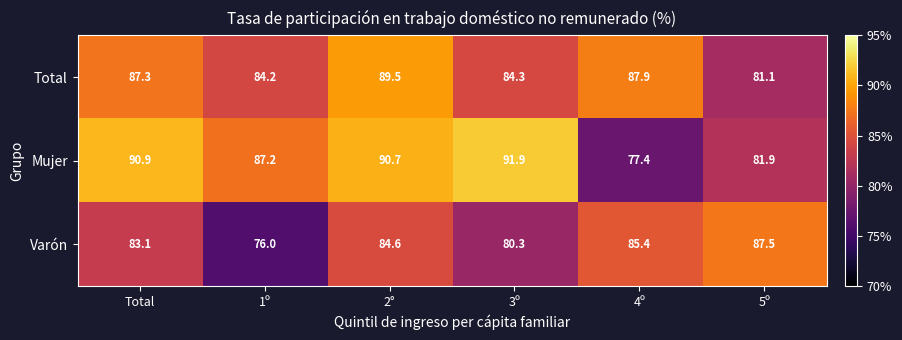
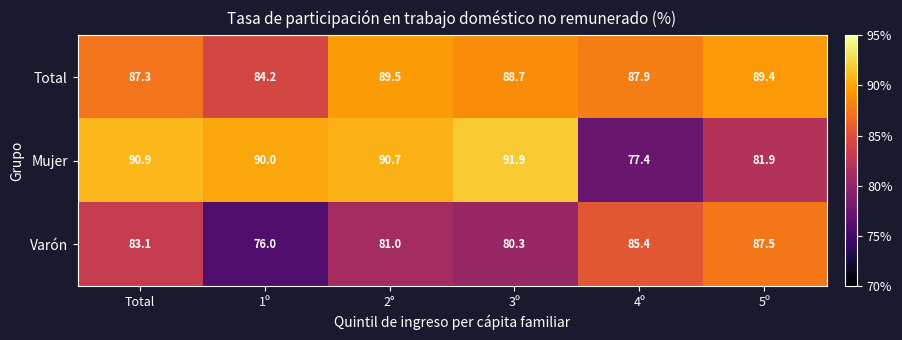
Total, 3º: 84.3 -> 88.7
Total, 5º: 81.1 -> 89.4
Mujer, 1º: 87.2 -> 90.0
Varón, 2°: 84.6 -> 81.0
